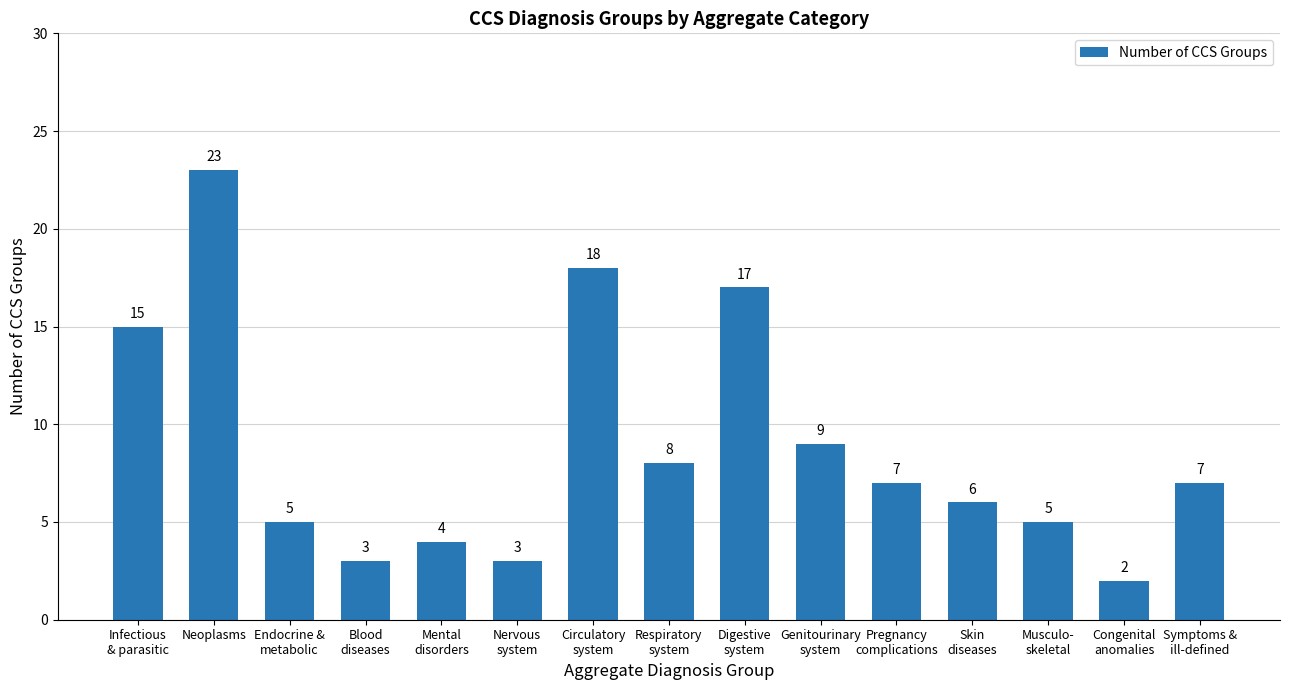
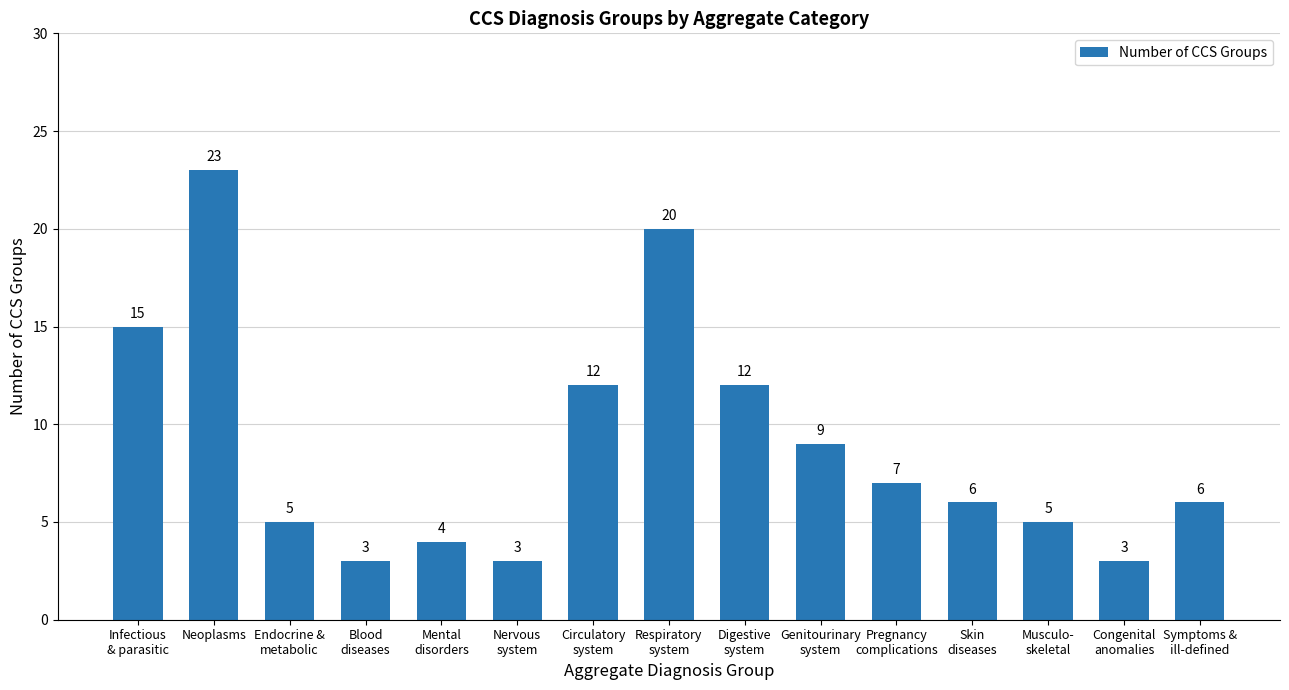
Circulatory system: 18 -> 12
Respiratory system: 8 -> 20
Digestive system: 17 -> 12
Congenital anomalies: 2 -> 3
Symptoms & ill-defined: 7 -> 6
